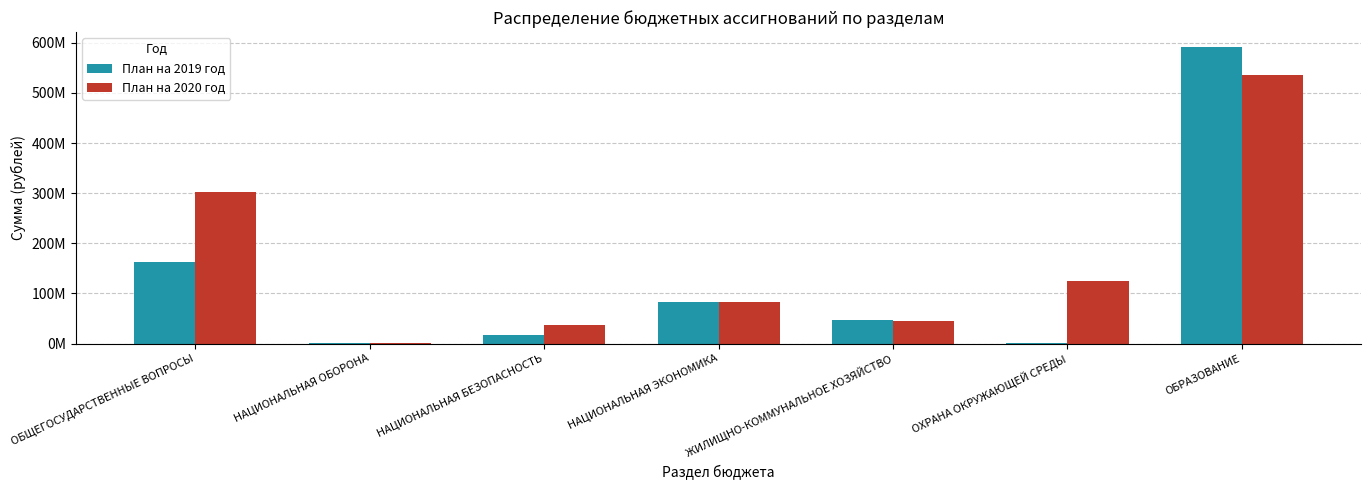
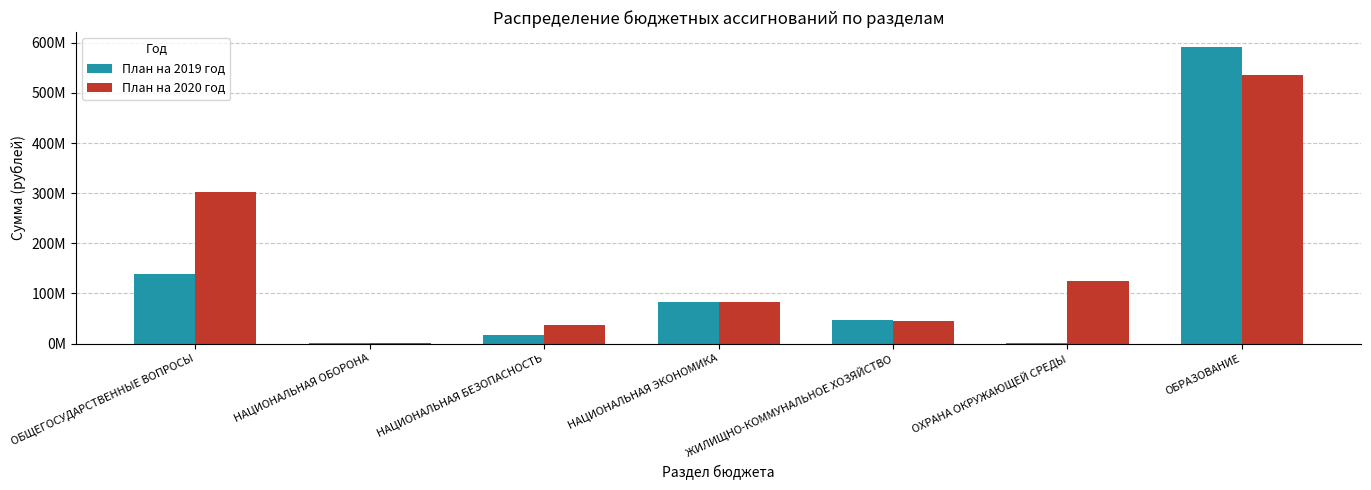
План на 2019 год, ОБЩЕГОСУДАРСТВЕННЫЕ ВОПРОСЫ: 160000000 -> 140000000
